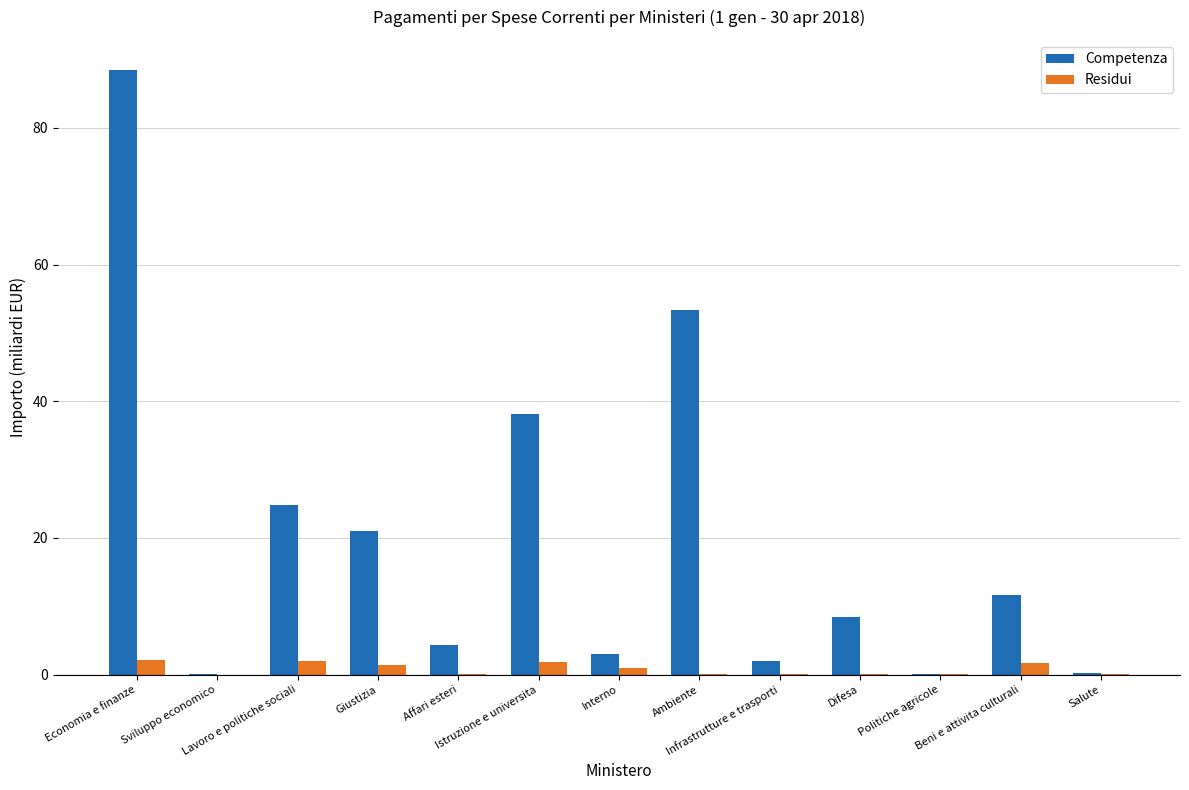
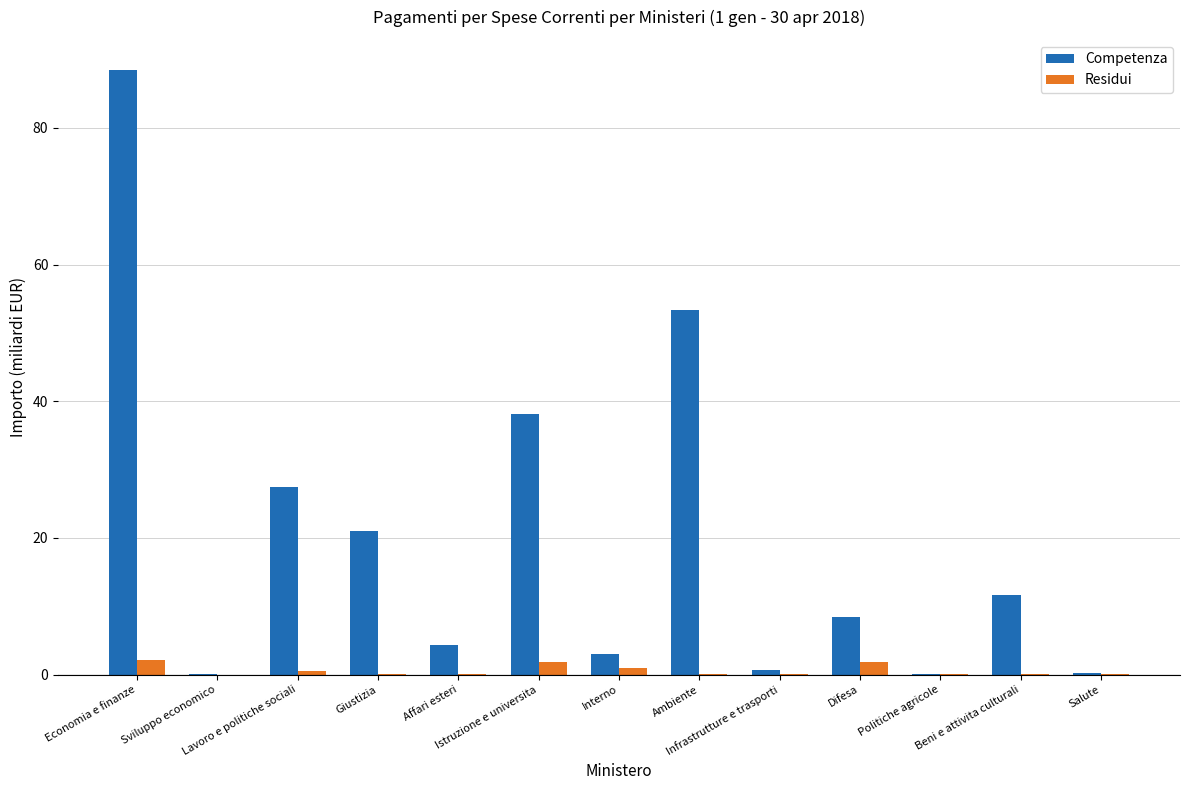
Competenza, Lavoro e politiche sociali: 25 -> 27
Residui, Lavoro e politiche sociali: 2 -> 1
Residui, Giustizia: 1 -> 0
Competenza, Infrastrutture e trasporti: 2 -> 1
Residui, Difesa: 0 -> 2
Residui, Beni e attivita culturali: 2 -> 0
